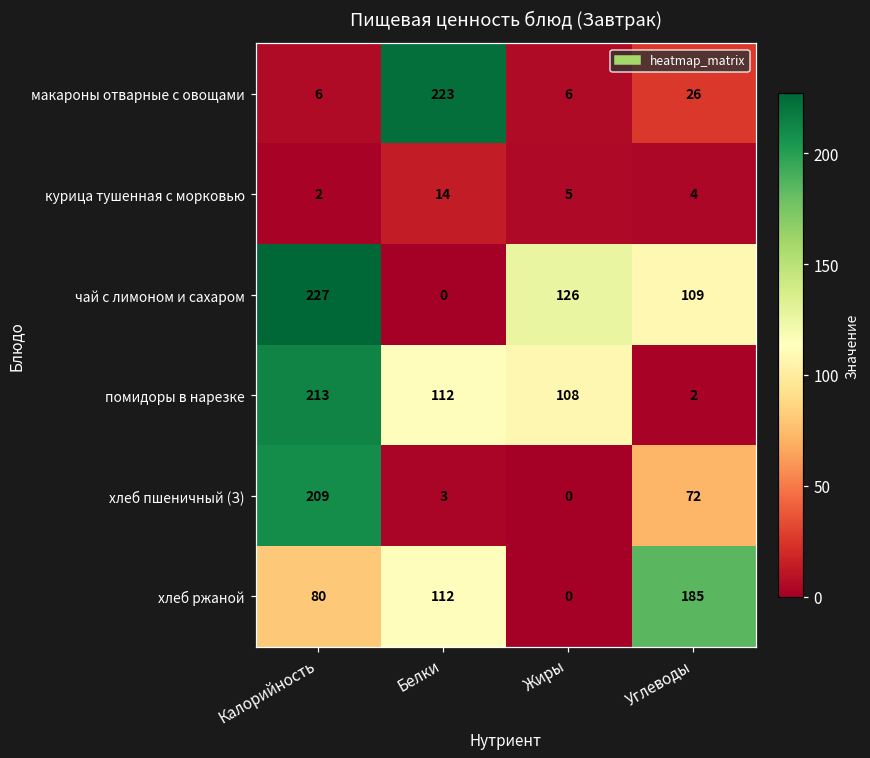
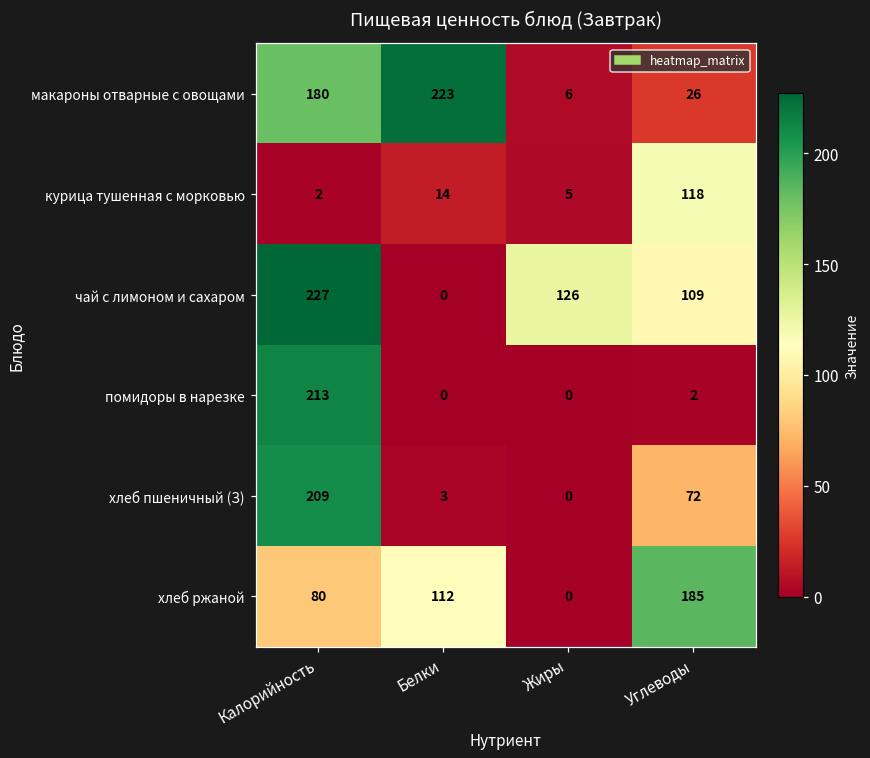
макароны отварные с овощами, Калорийность: 6 -> 180
курица тушенная с морковью, Углеводы: 4 -> 118
помидоры в нарезке, Белки: 112 -> 0
помидоры в нарезке, Жиры: 108 -> 0
